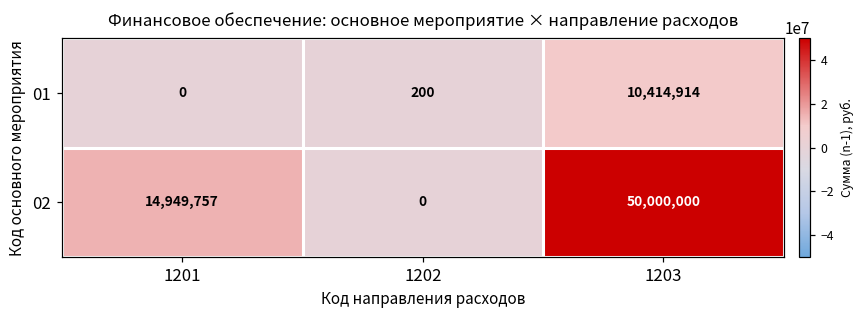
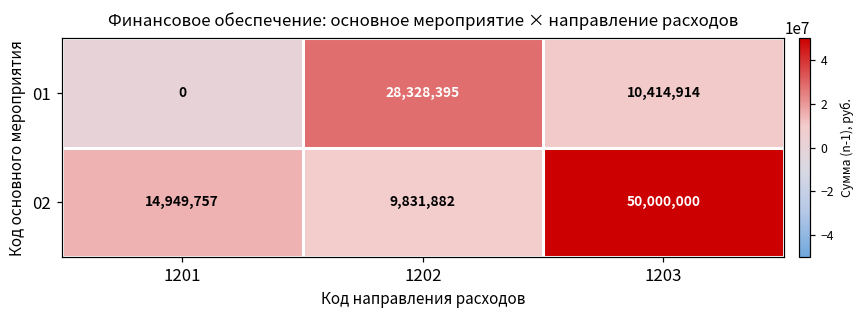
01, 1202: 200 -> 28,328,395
02, 1202: 0 -> 9,831,882
